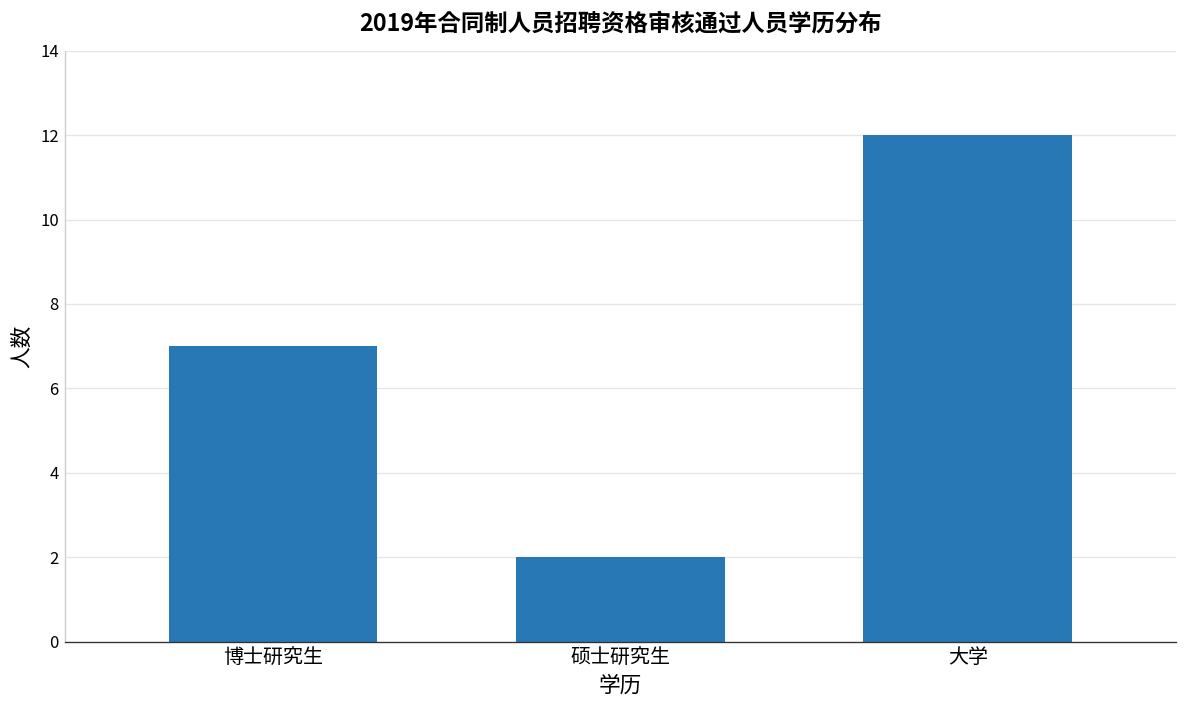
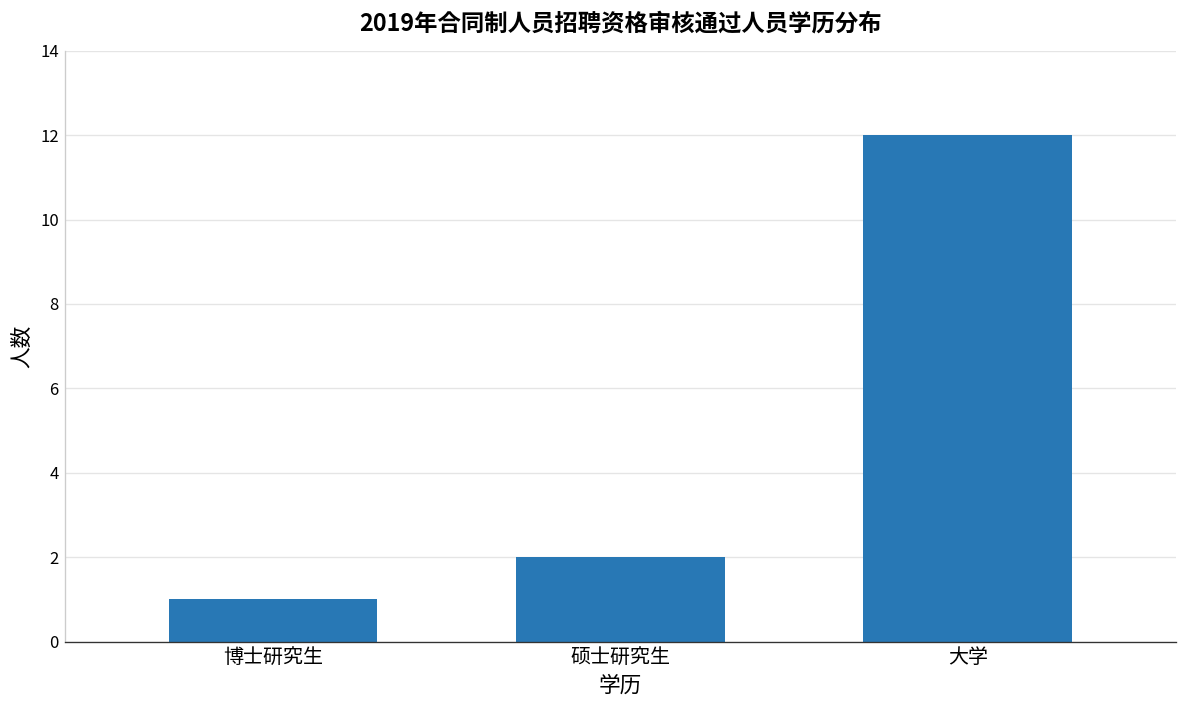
博士研究生: 7 -> 1
